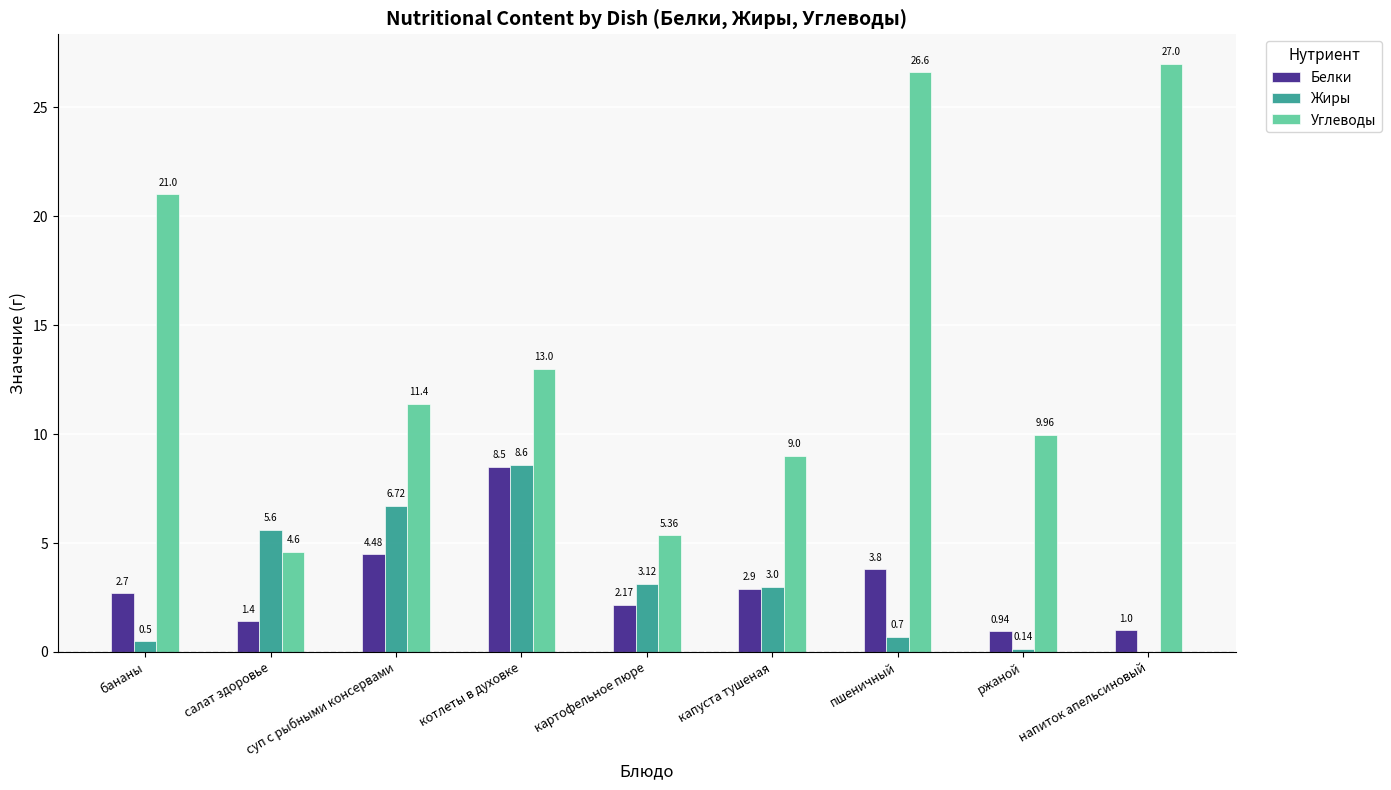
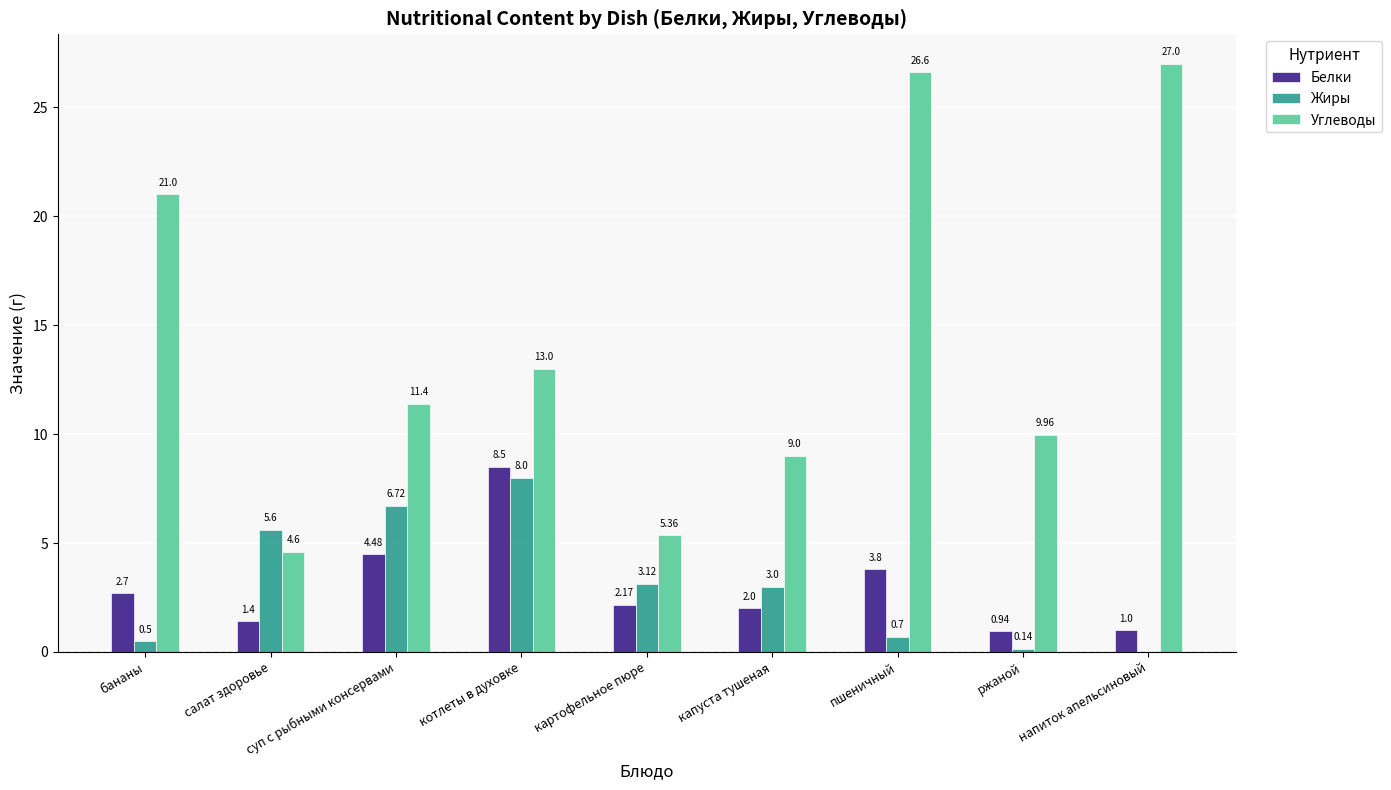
Жиры, котлеты в духовке: 8.6 -> 8.0
Белки, капуста тушеная: 2.9 -> 2.0
